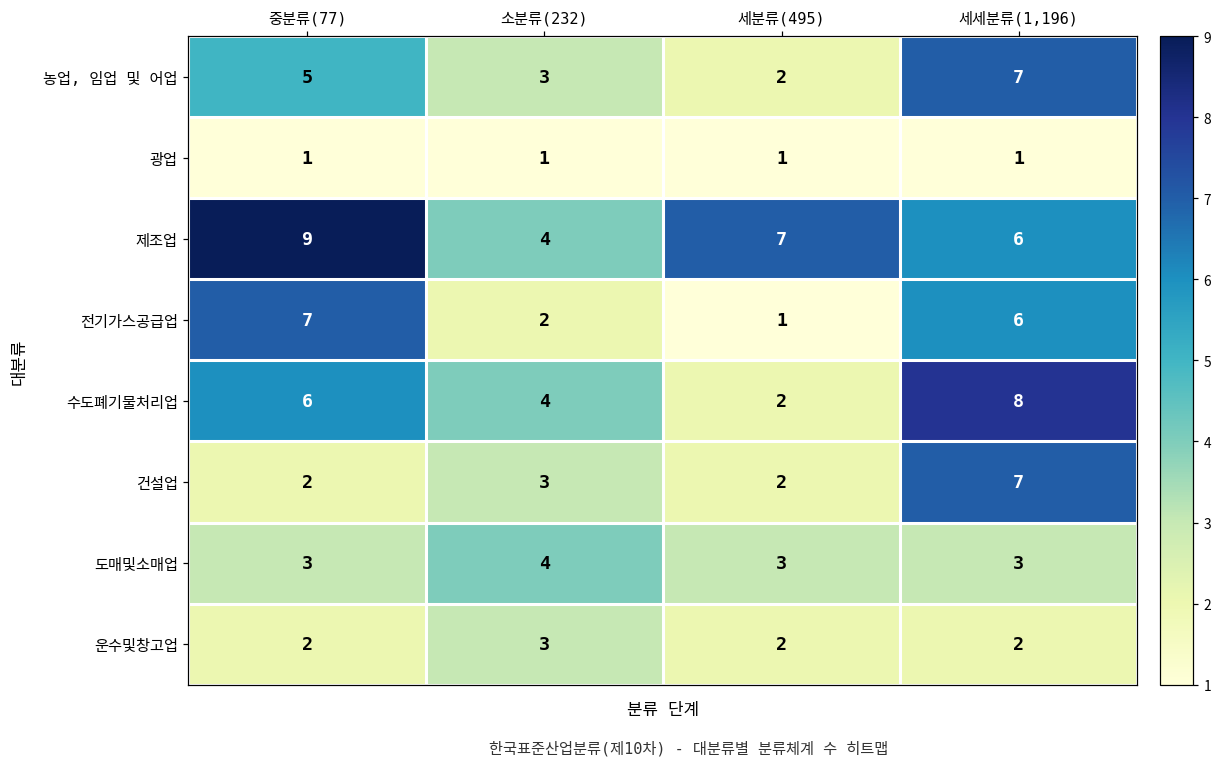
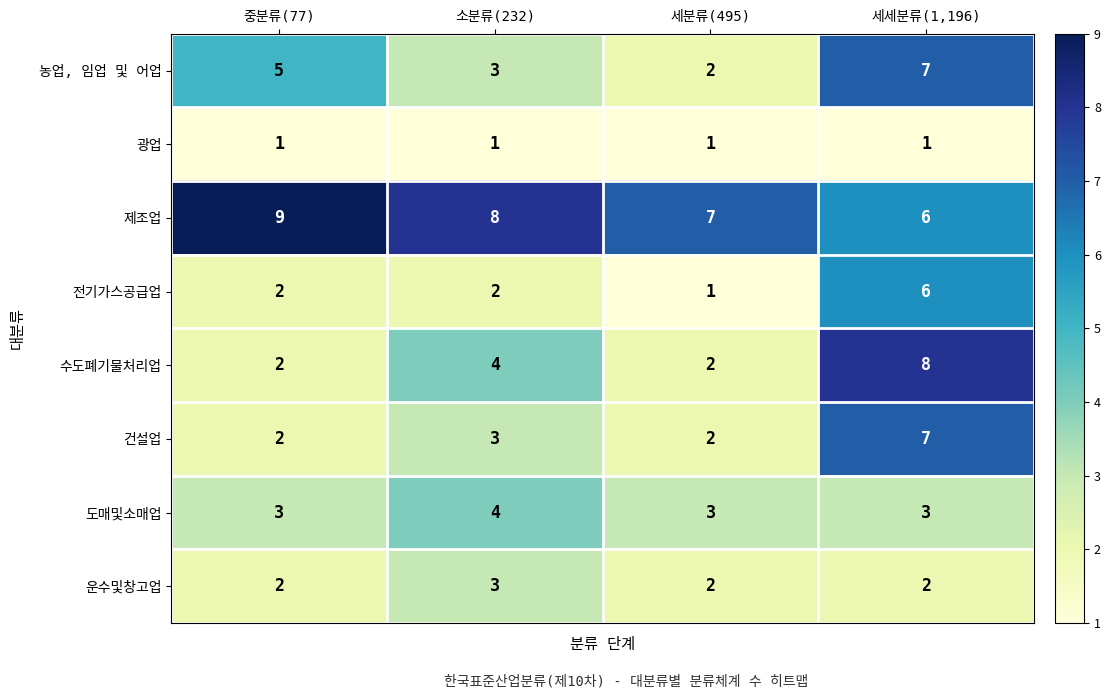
제조업, 소분류(232): 4 -> 8
전기가스공급업, 중분류(77): 7 -> 2
수도폐기물처리업, 중분류(77): 6 -> 2
